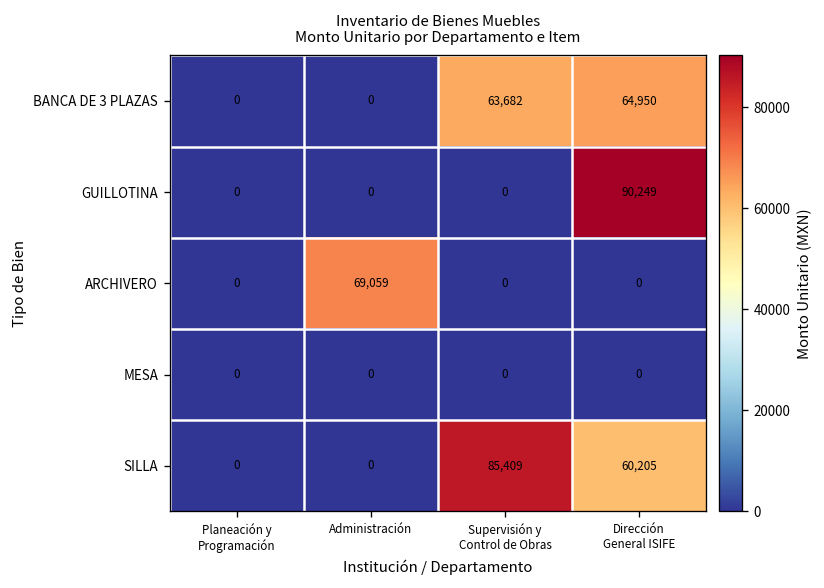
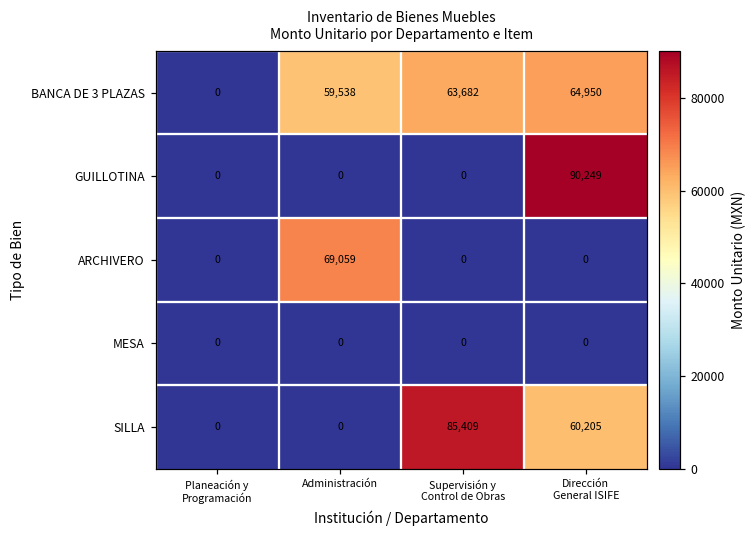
BANCA DE 3 PLAZAS, Administración: 0 -> 59,538
